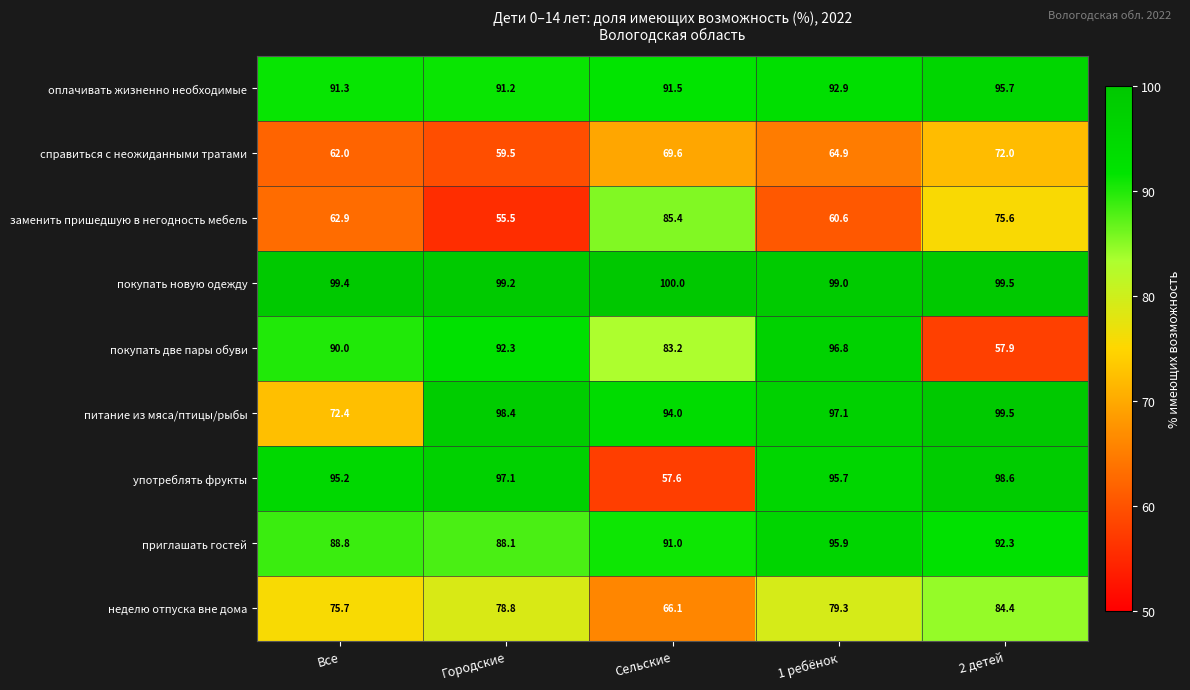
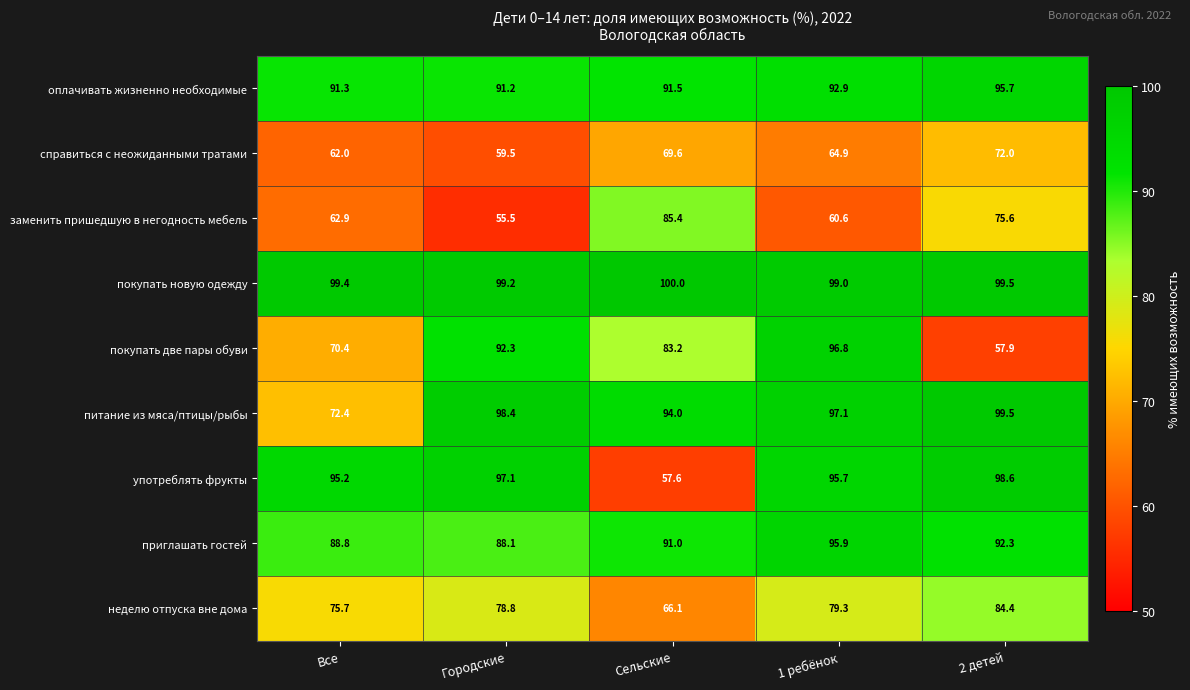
покупать две пары обуви, Все: 90.0 -> 70.4
